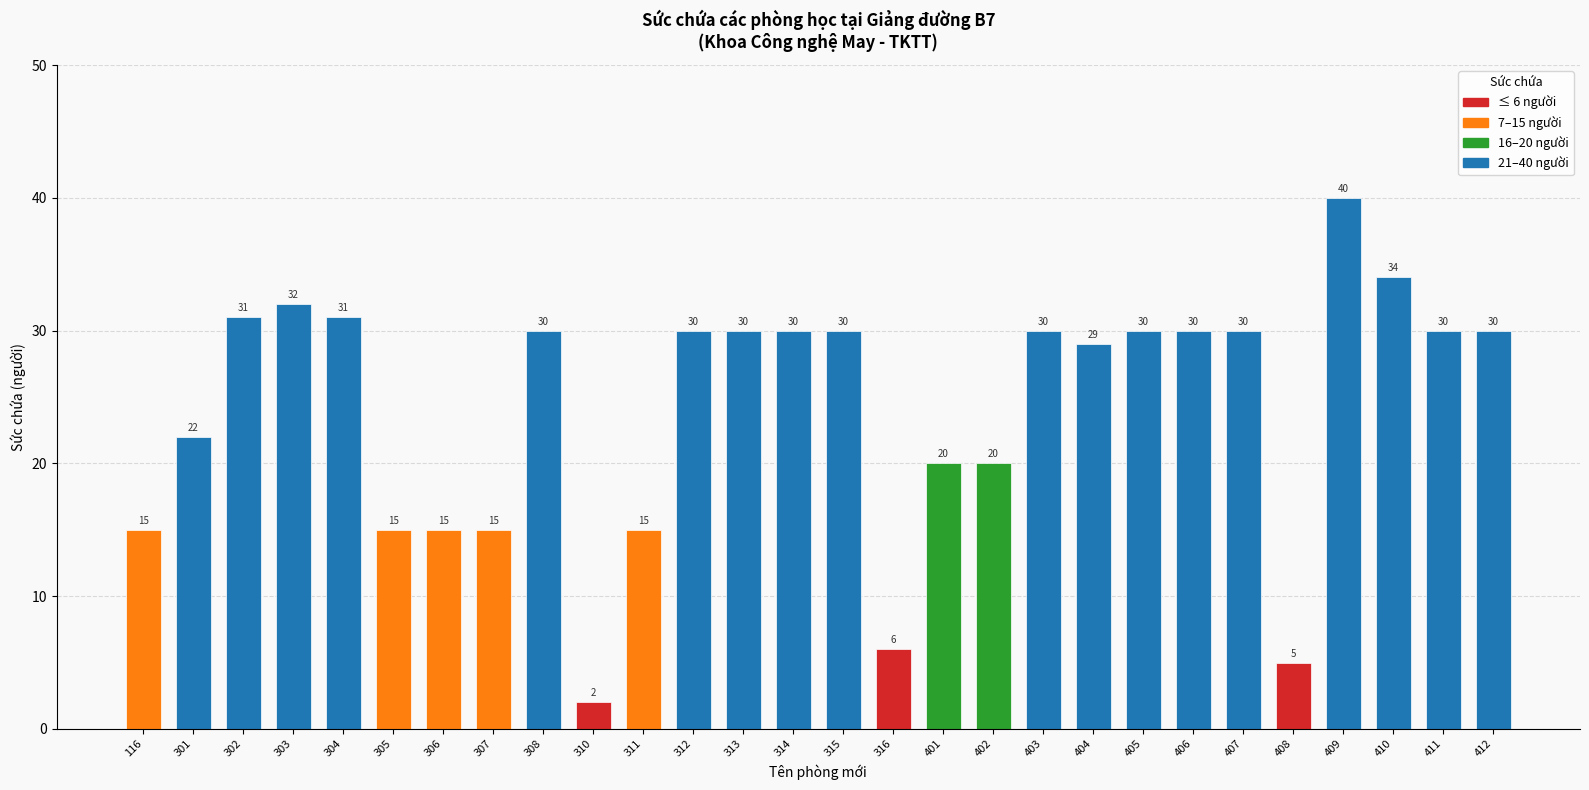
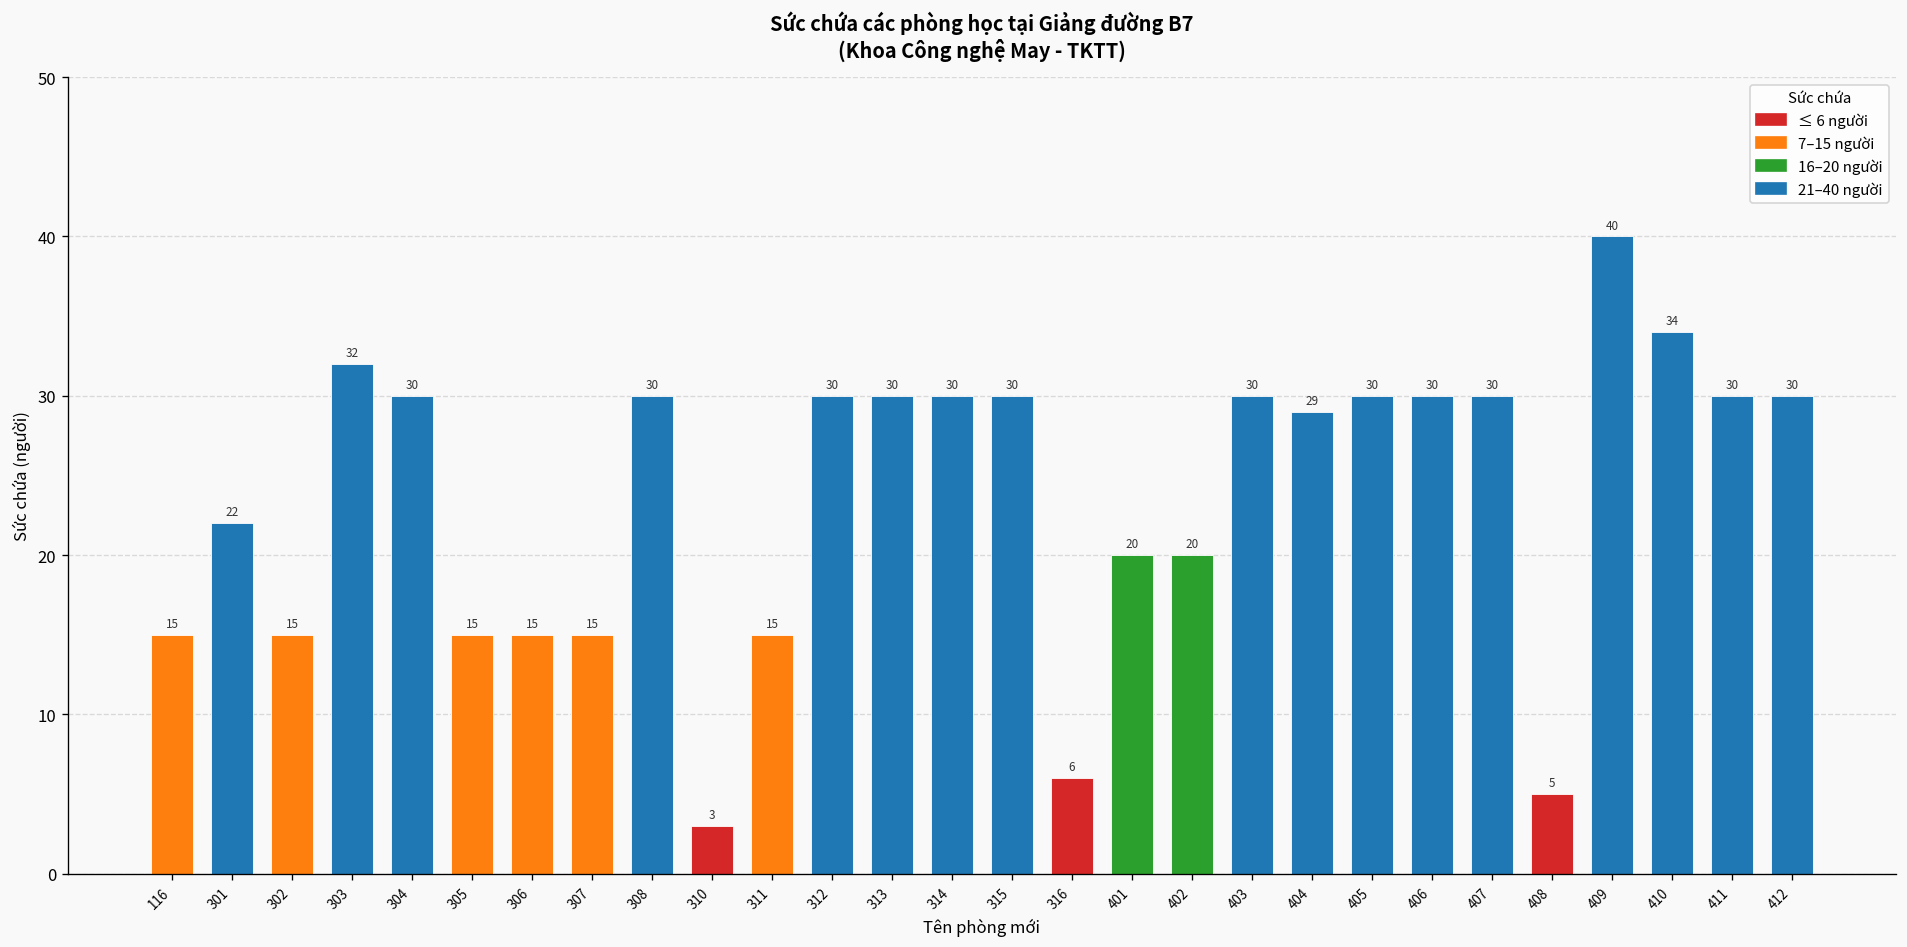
302: 31 -> 15
304: 31 -> 30
310: 2 -> 3
